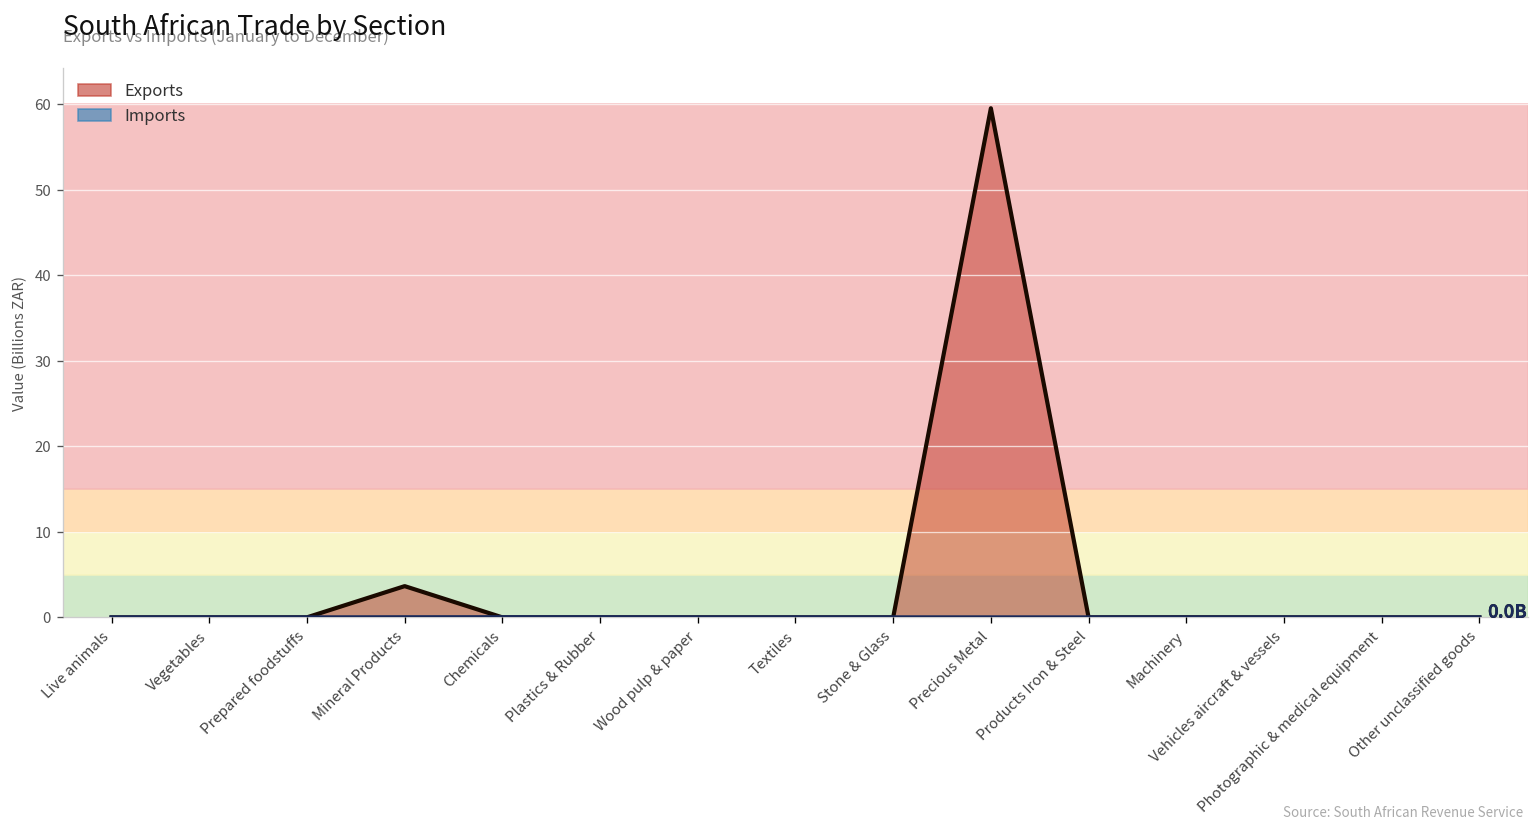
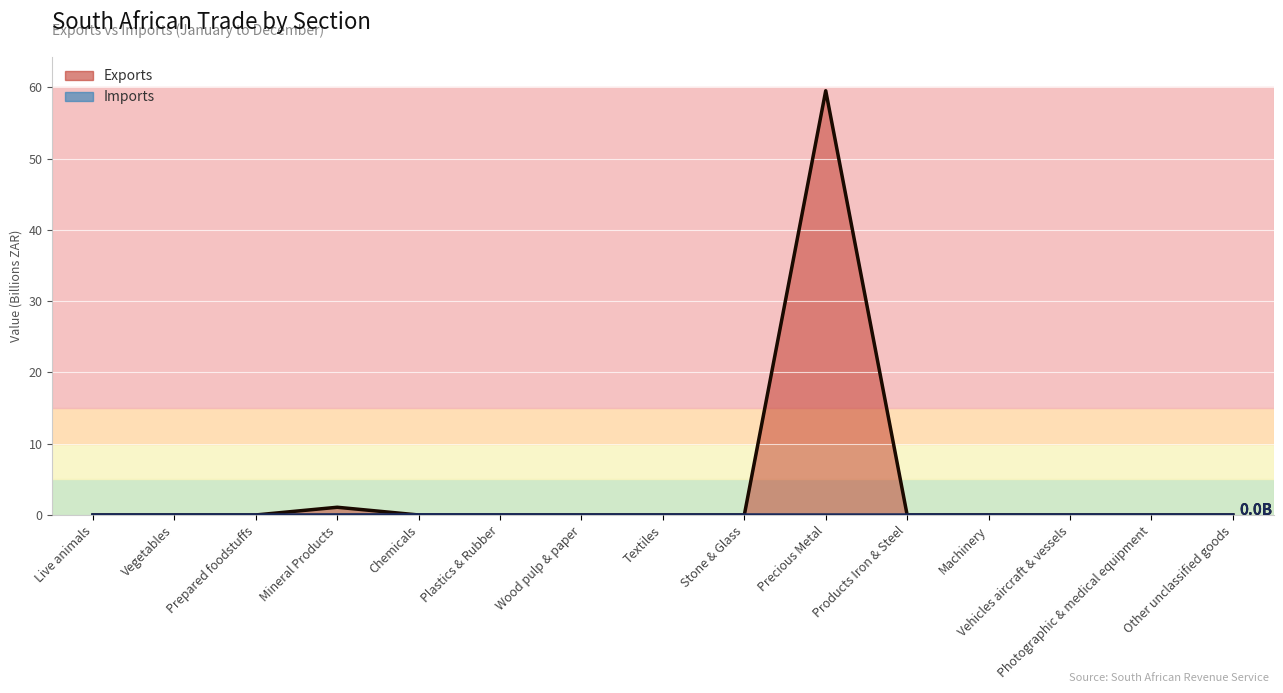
Exports, Mineral Products: 4 -> 1
